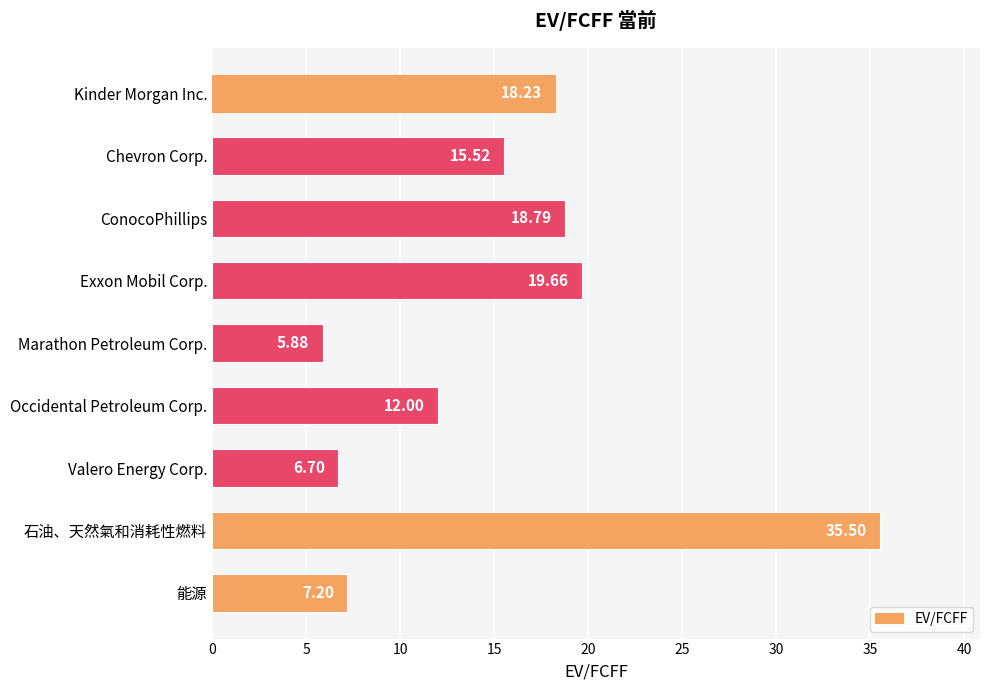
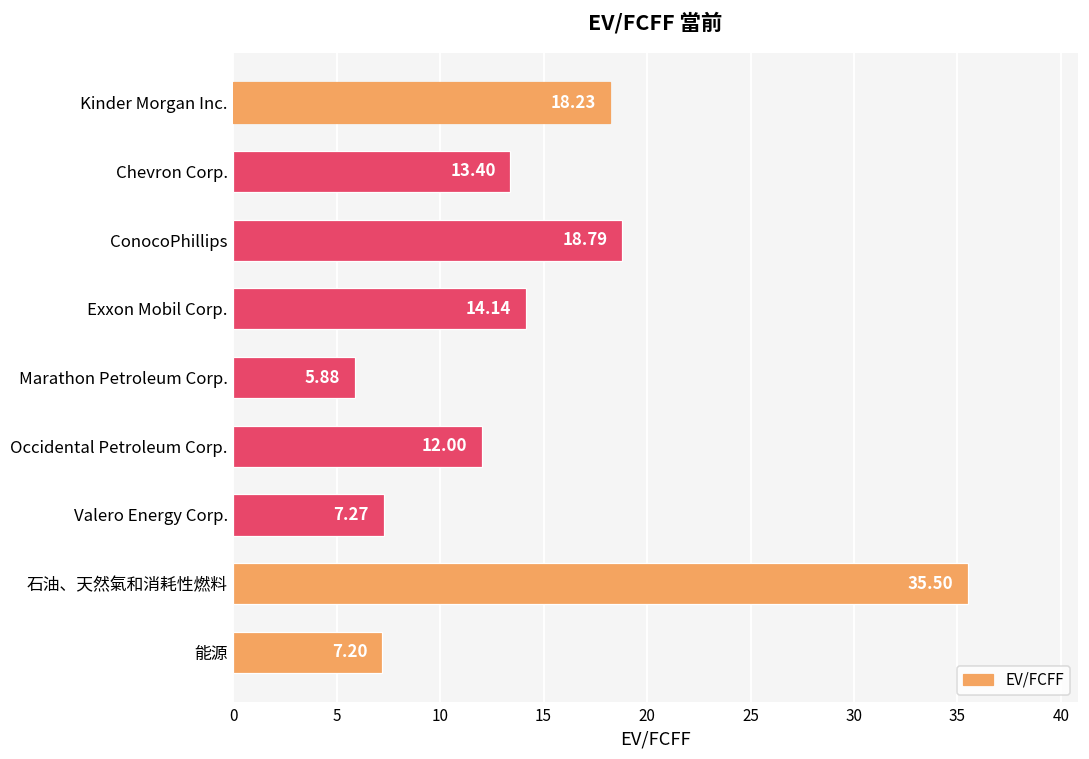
Chevron Corp.: 15.52 -> 13.40
Exxon Mobil Corp.: 19.66 -> 14.14
Valero Energy Corp.: 6.70 -> 7.27
